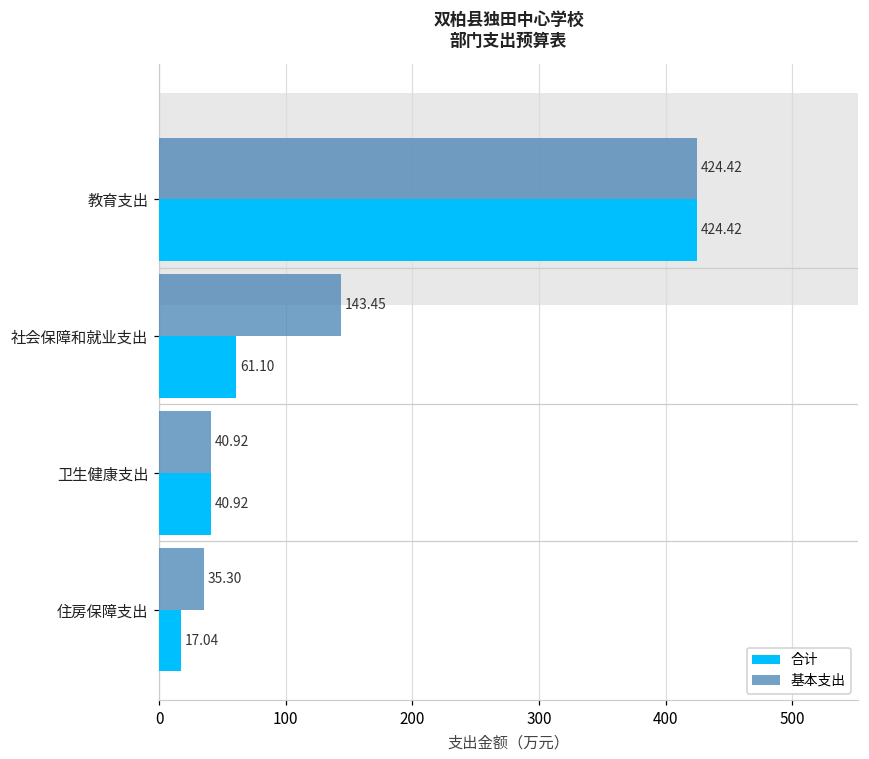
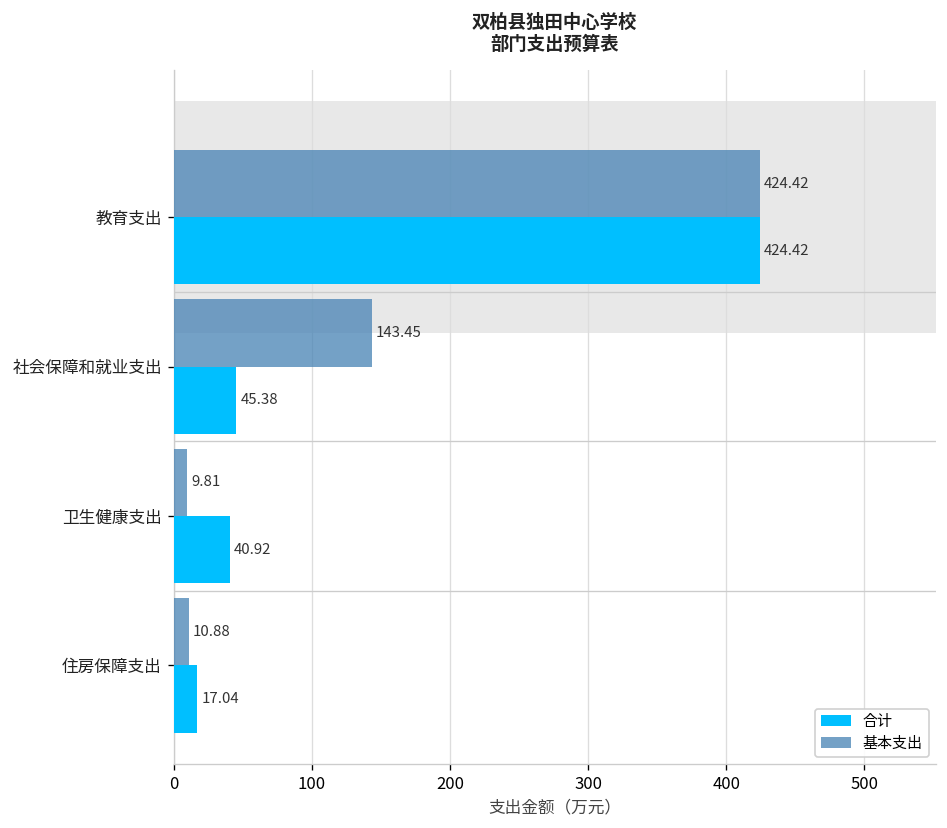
合计, 社会保障和就业支出: 61.10 -> 45.38
基本支出, 卫生健康支出: 40.92 -> 9.81
基本支出, 住房保障支出: 35.30 -> 10.88
